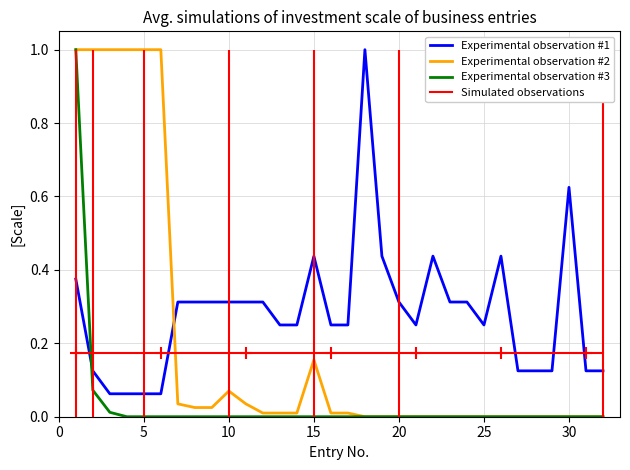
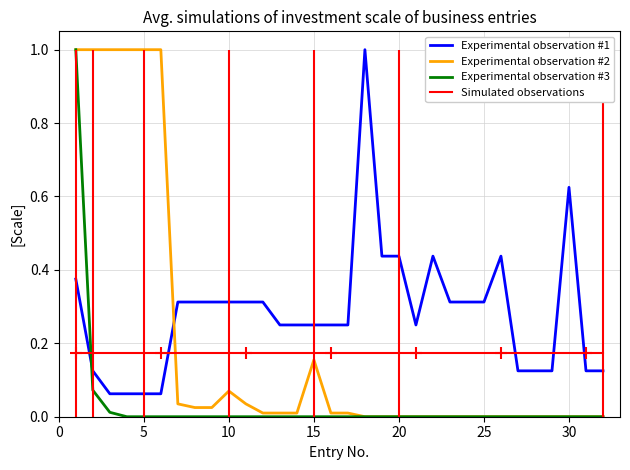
Experimental observation #1, 15: 0.44 -> 0.25
Experimental observation #1, 20: 0.31 -> 0.44
Experimental observation #1, 25: 0.25 -> 0.31
